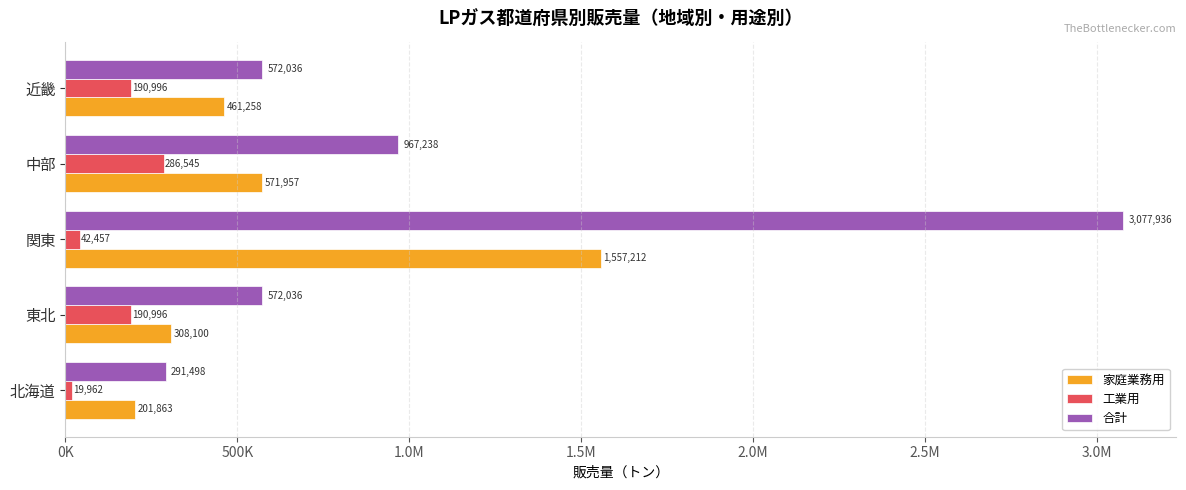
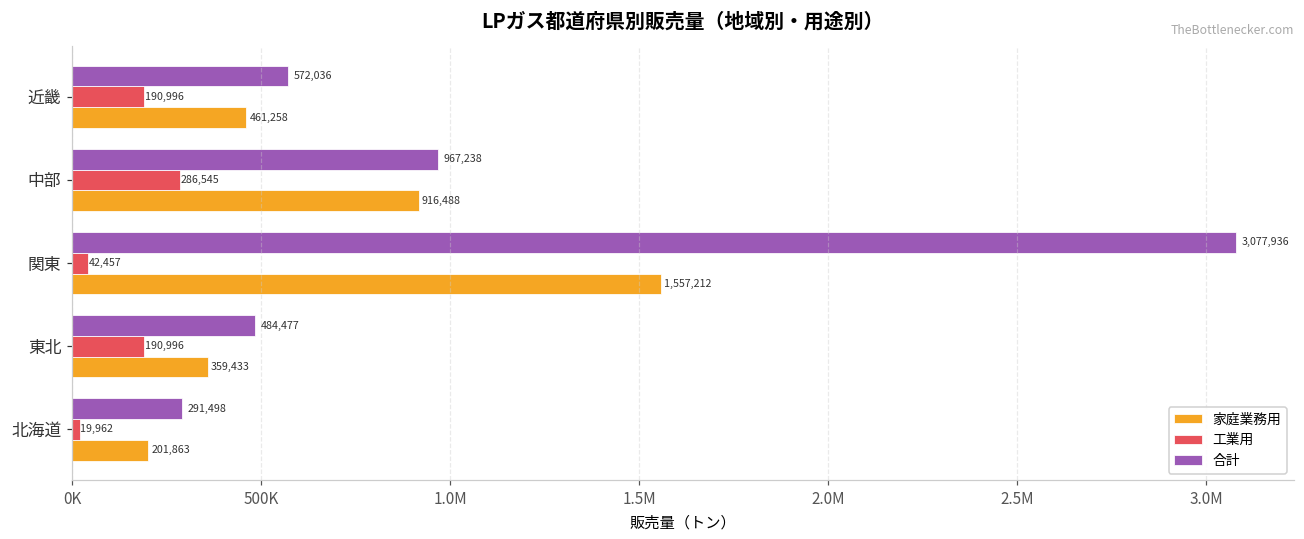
家庭業務用, 中部: 571,957 -> 916,488
合計, 東北: 572,036 -> 484,477
家庭業務用, 東北: 308,100 -> 359,433
